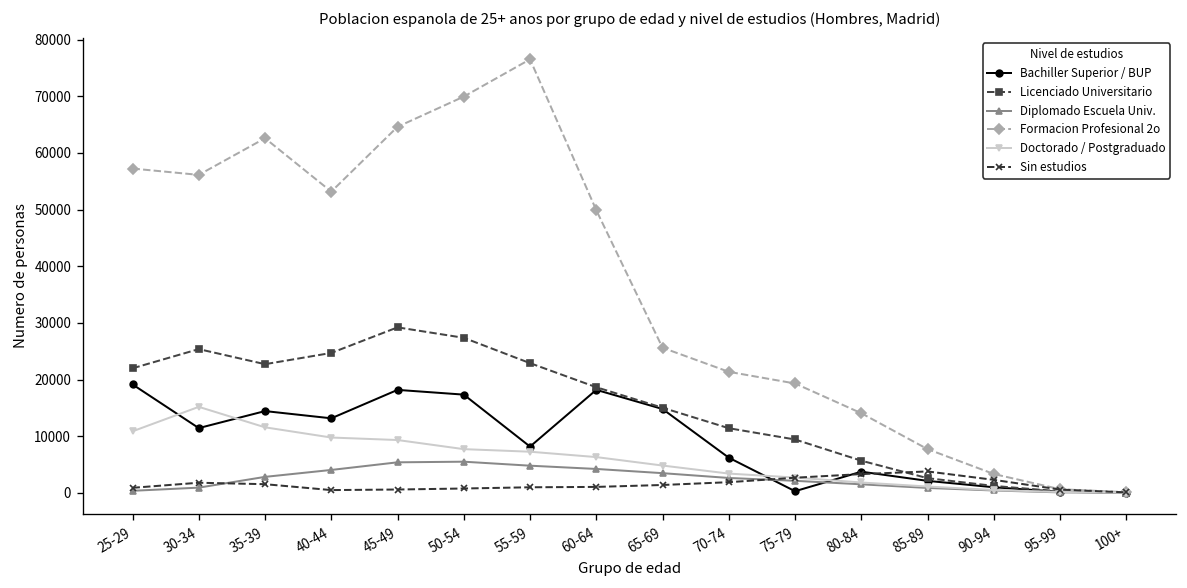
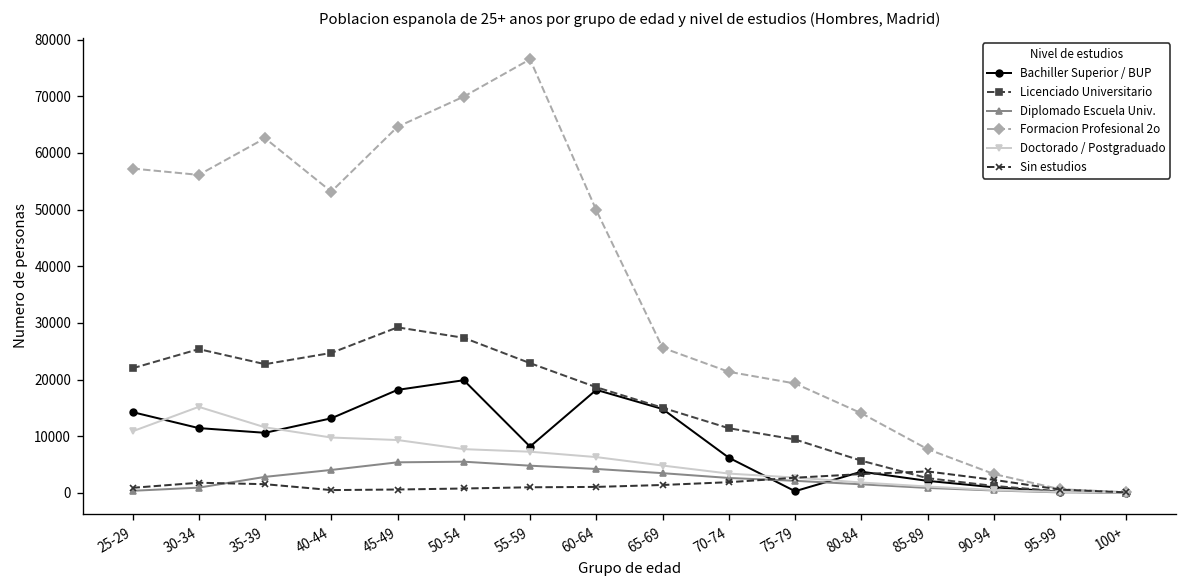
Bachiller Superior / BUP, 25-29: 19000 -> 14000
Bachiller Superior / BUP, 35-39: 14000 -> 11000
Bachiller Superior / BUP, 50-54: 17000 -> 20000
